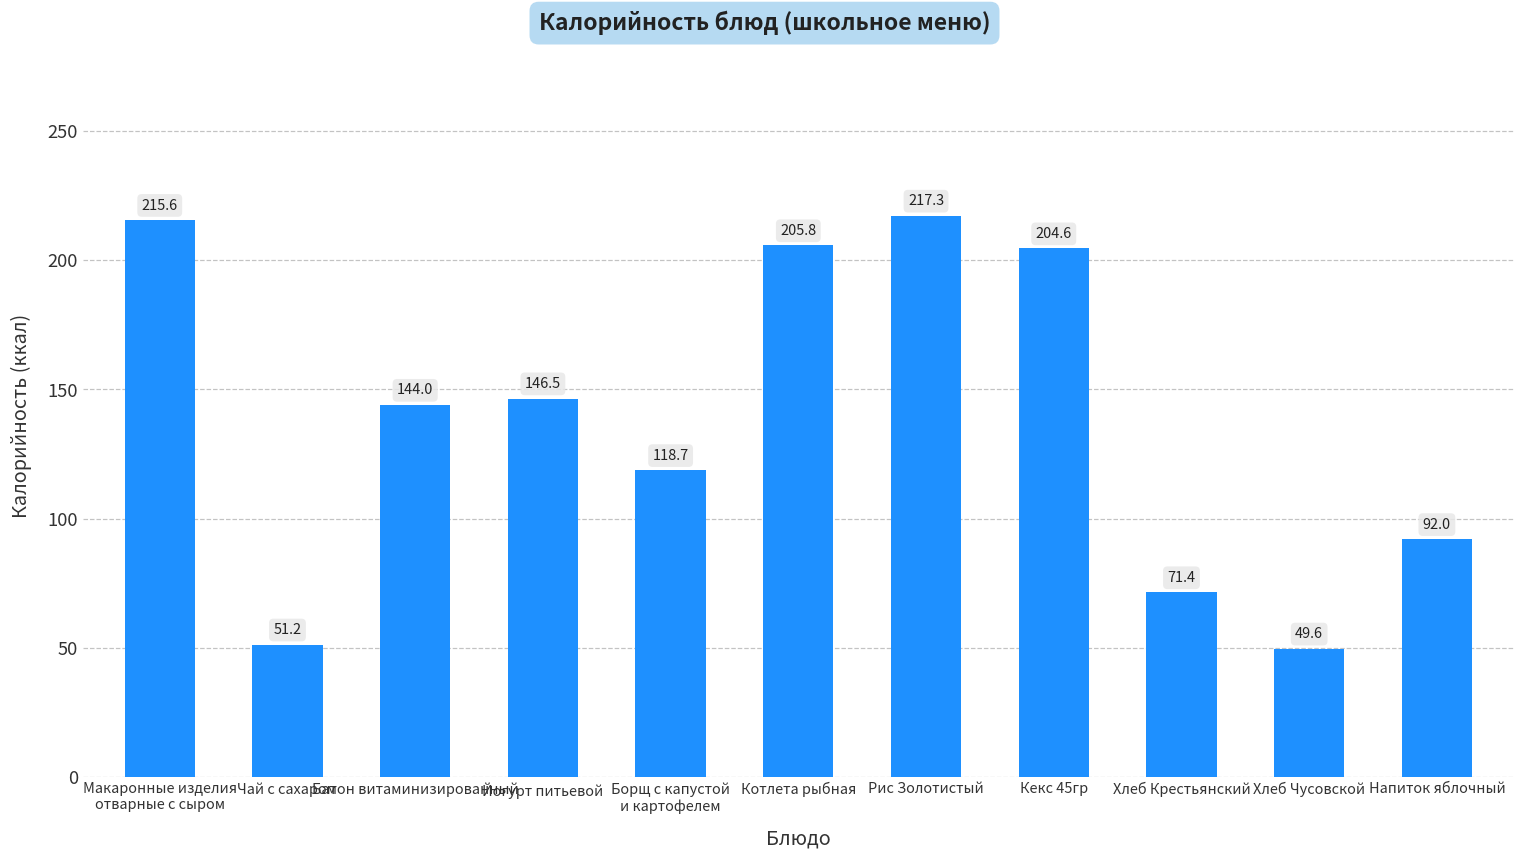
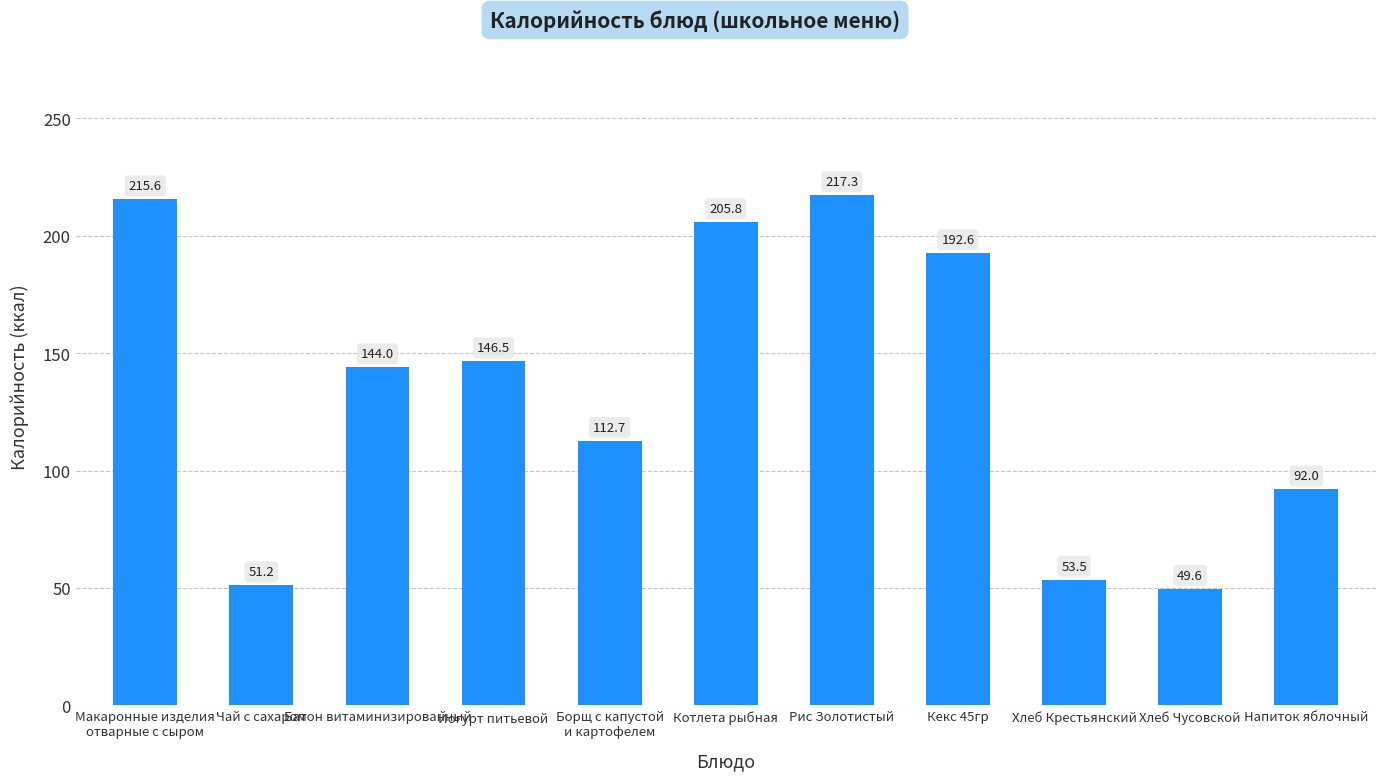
Борщ с капустой и картофелем: 118.7 -> 112.7
Кекс 45гр: 204.6 -> 192.6
Хлеб Крестьянский: 71.4 -> 53.5
